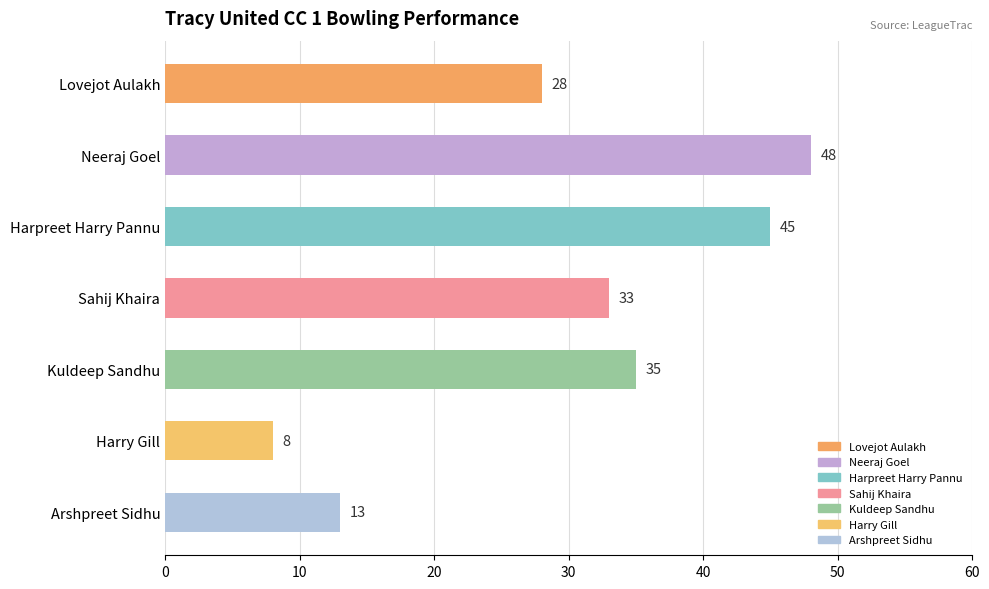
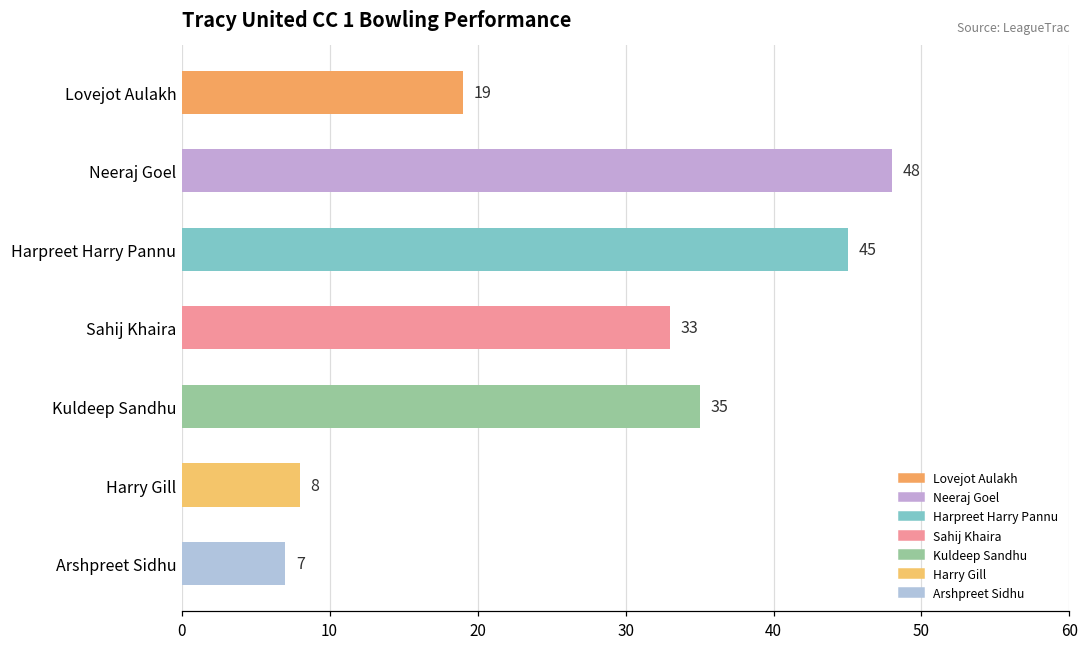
Lovejot Aulakh: 28 -> 19
Arshpreet Sidhu: 13 -> 7
